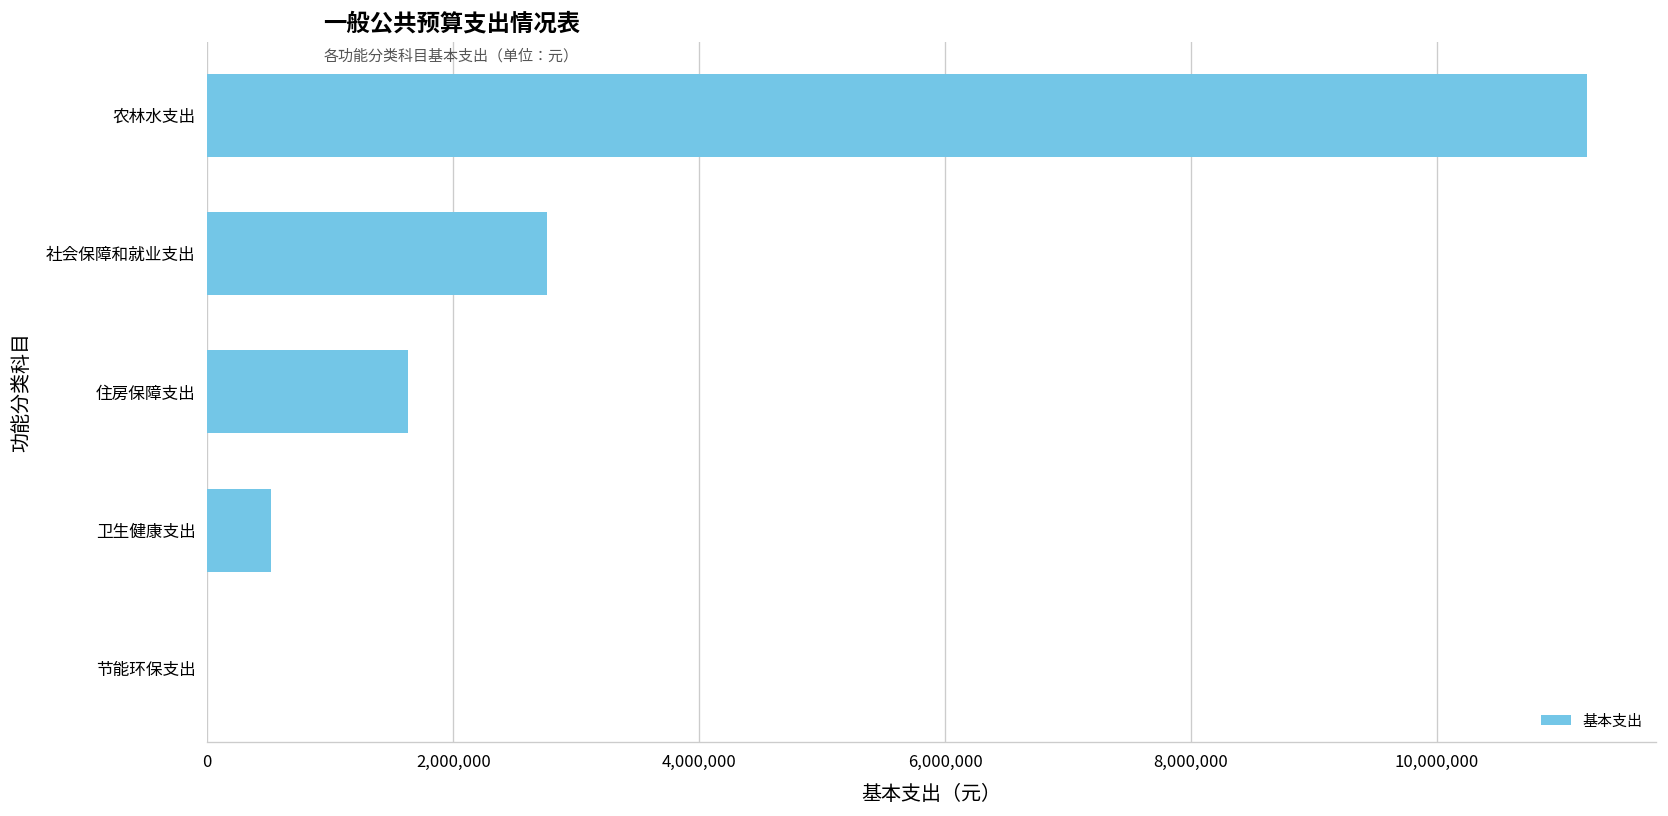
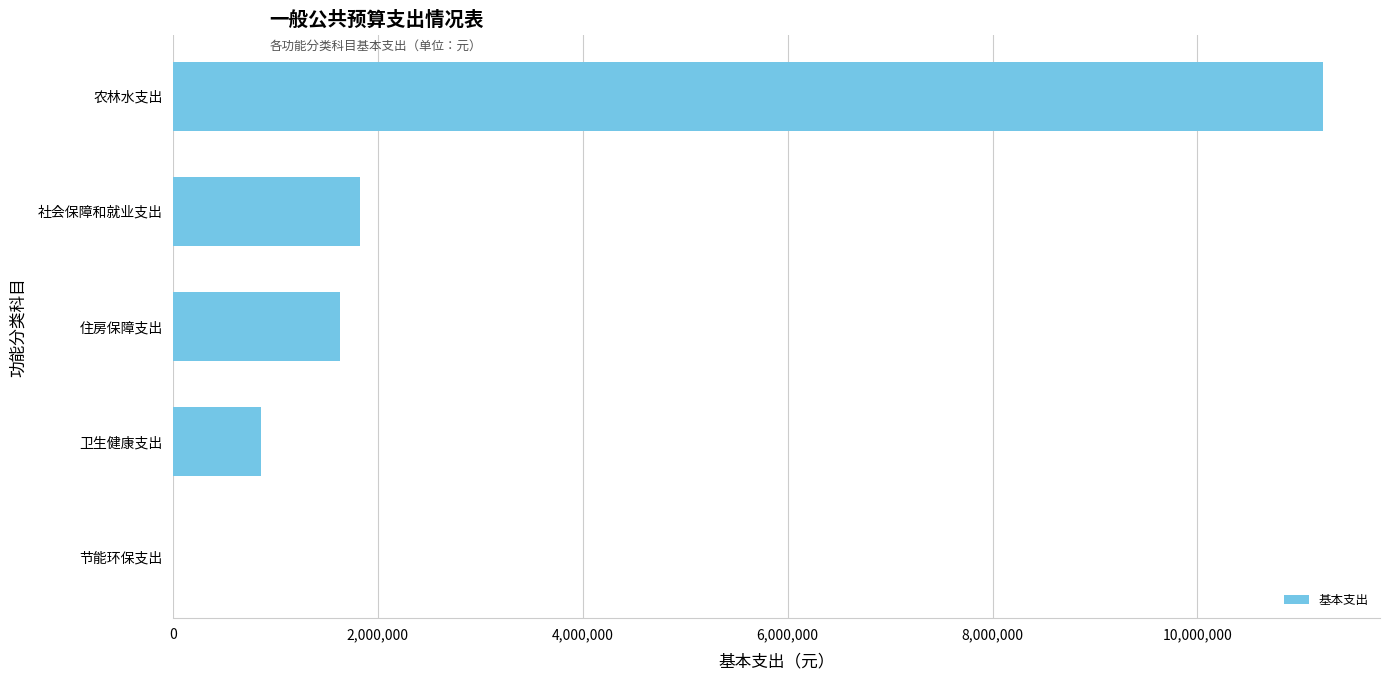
社会保障和就业支出: 2,760,000 -> 1,830,000
卫生健康支出: 520,000 -> 870,000
